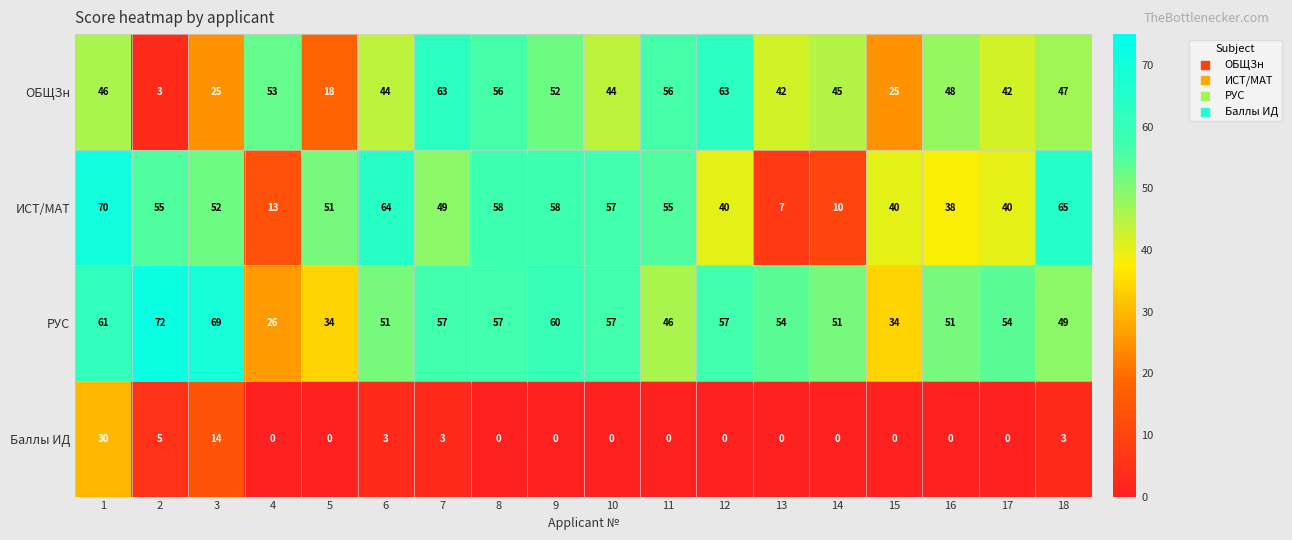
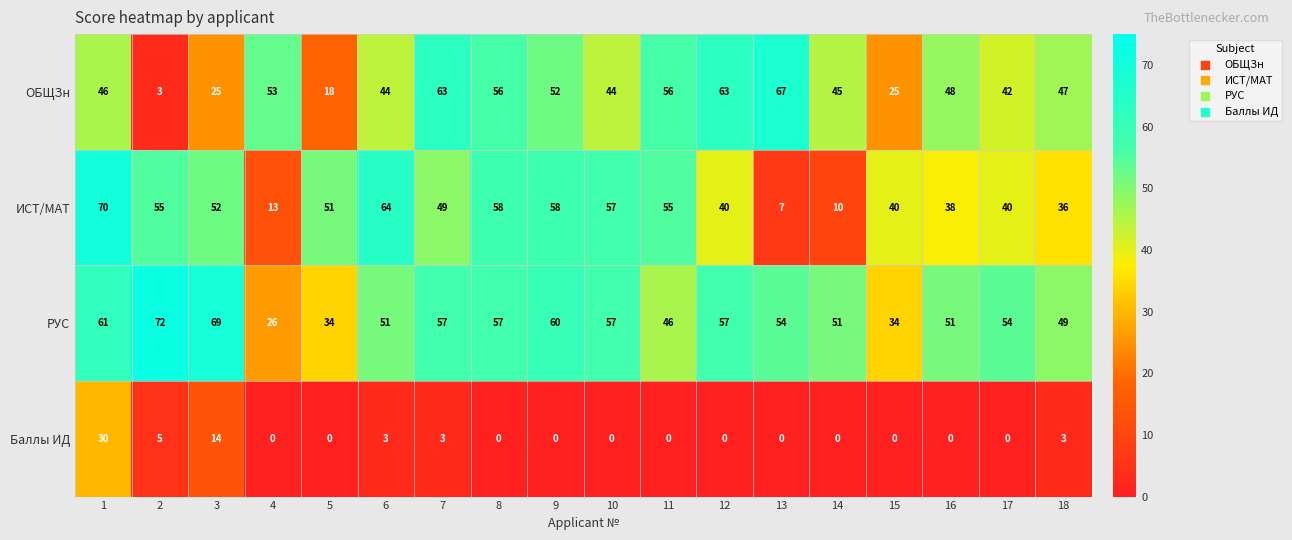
ОБЩЗн, 13: 42 -> 67
ИСТ/МАТ, 18: 65 -> 36
